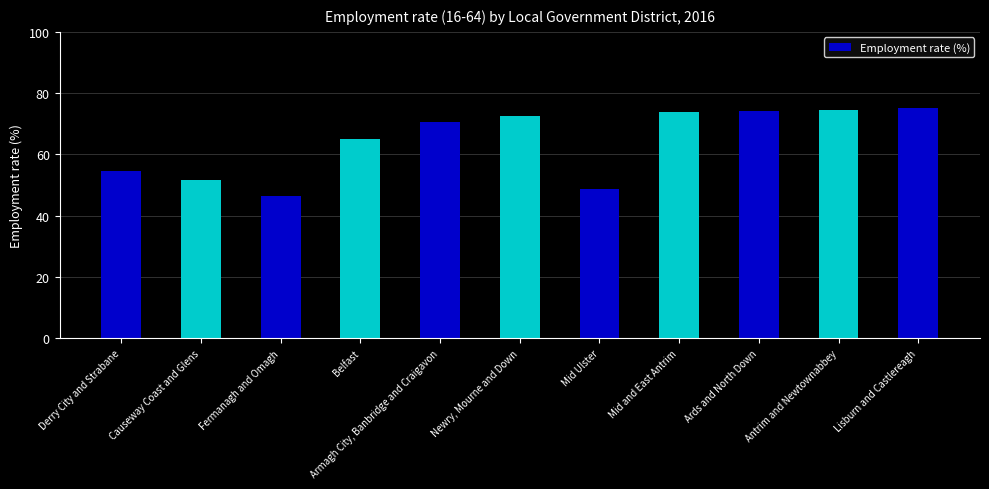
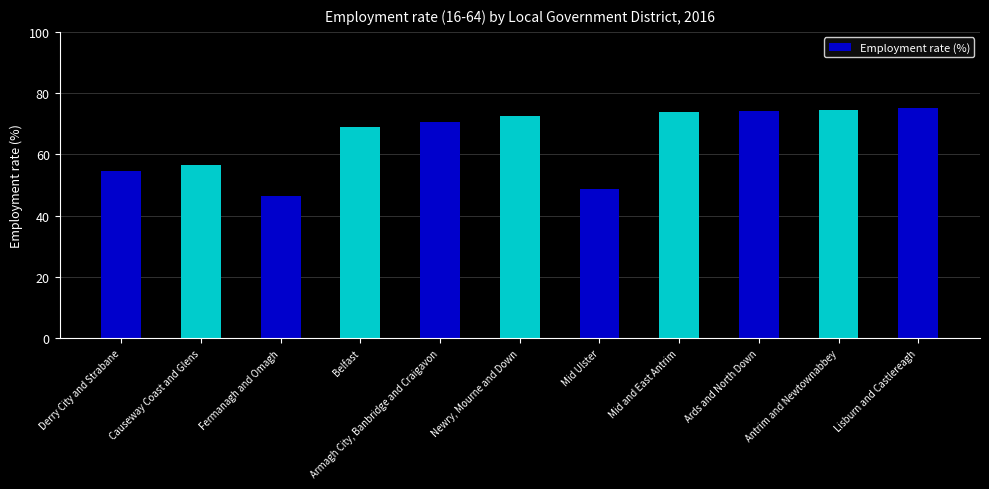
Causeway Coast and Glens: 52 -> 57
Belfast: 65 -> 69
